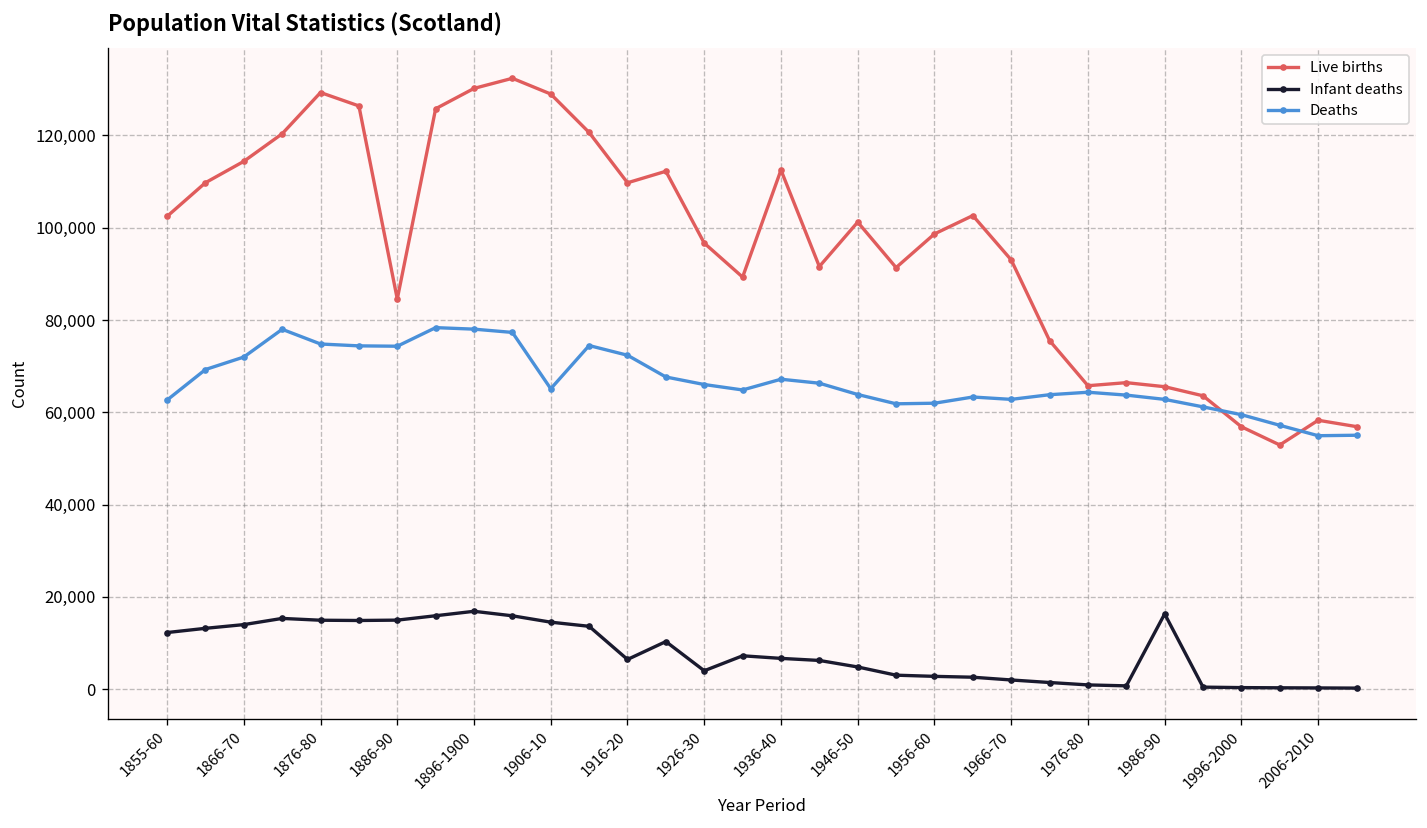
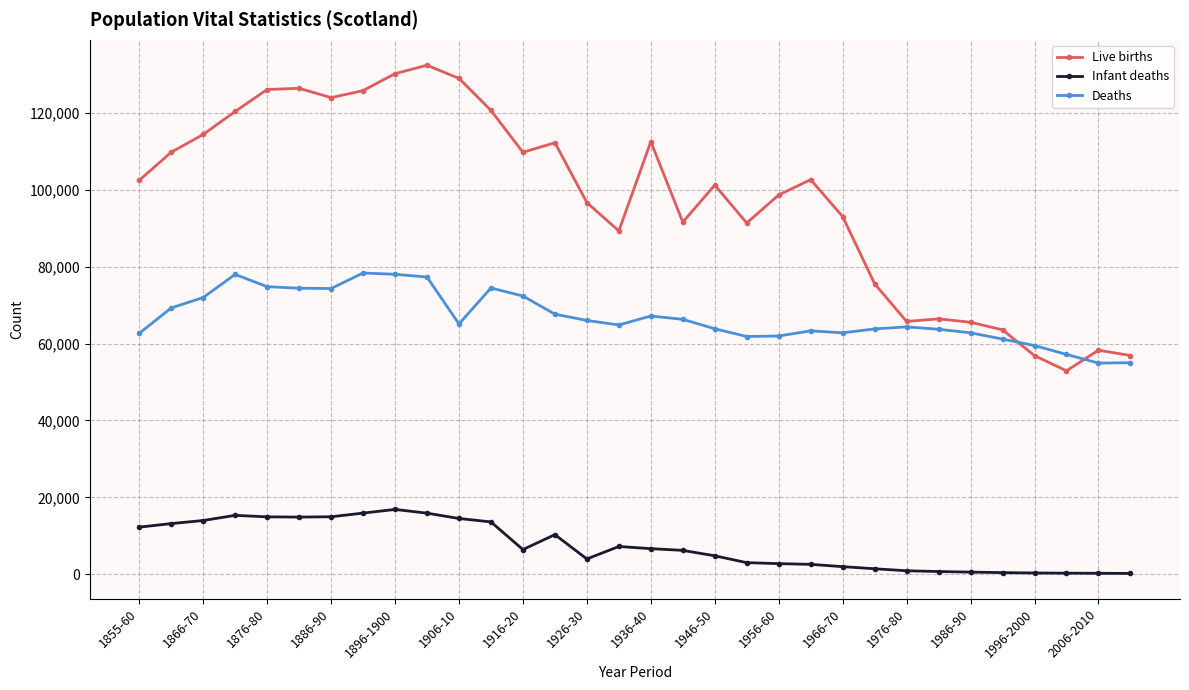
Live births, 1876-80: 129,000 -> 126,000
Live births, 1886-90: 85,000 -> 124,000
Infant deaths, 1986-90: 16,000 -> 1,000
